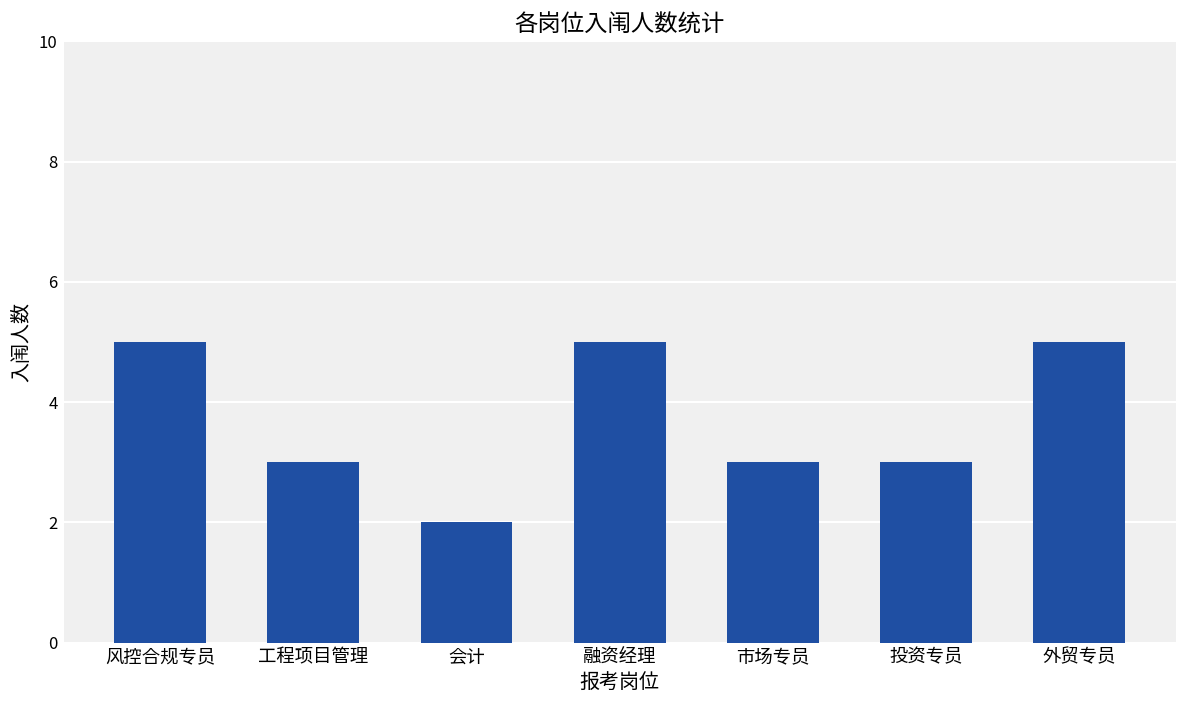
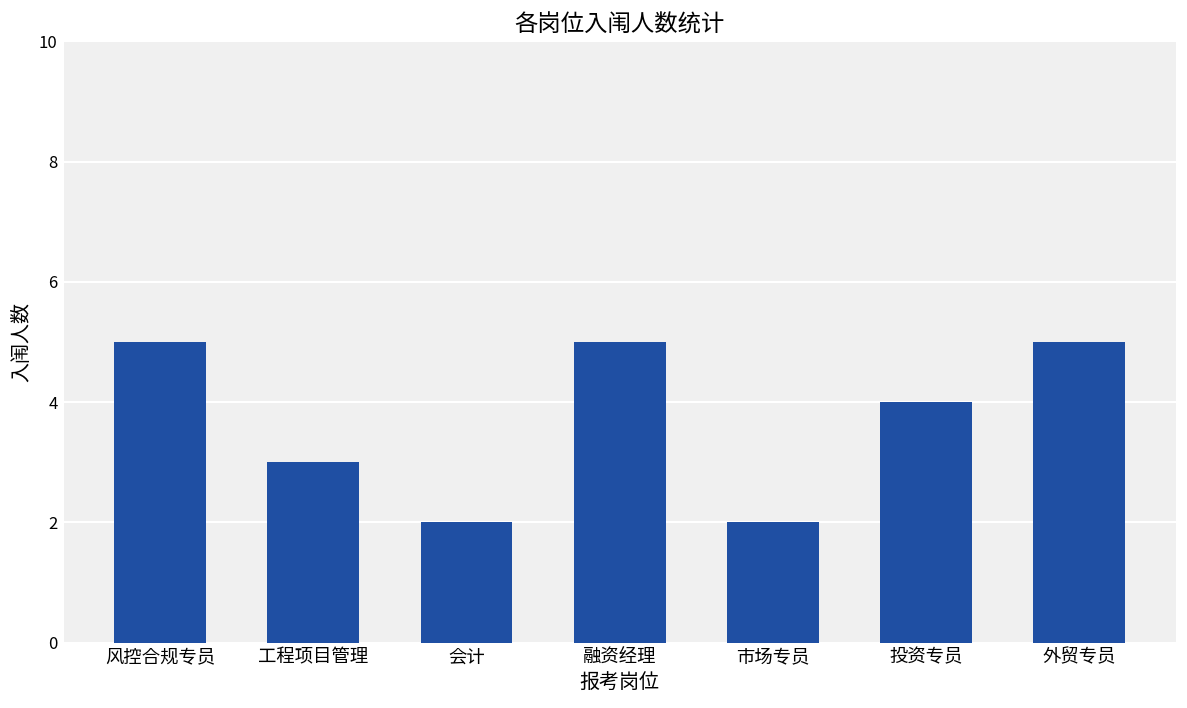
市场专员: 3 -> 2
投资专员: 3 -> 4
